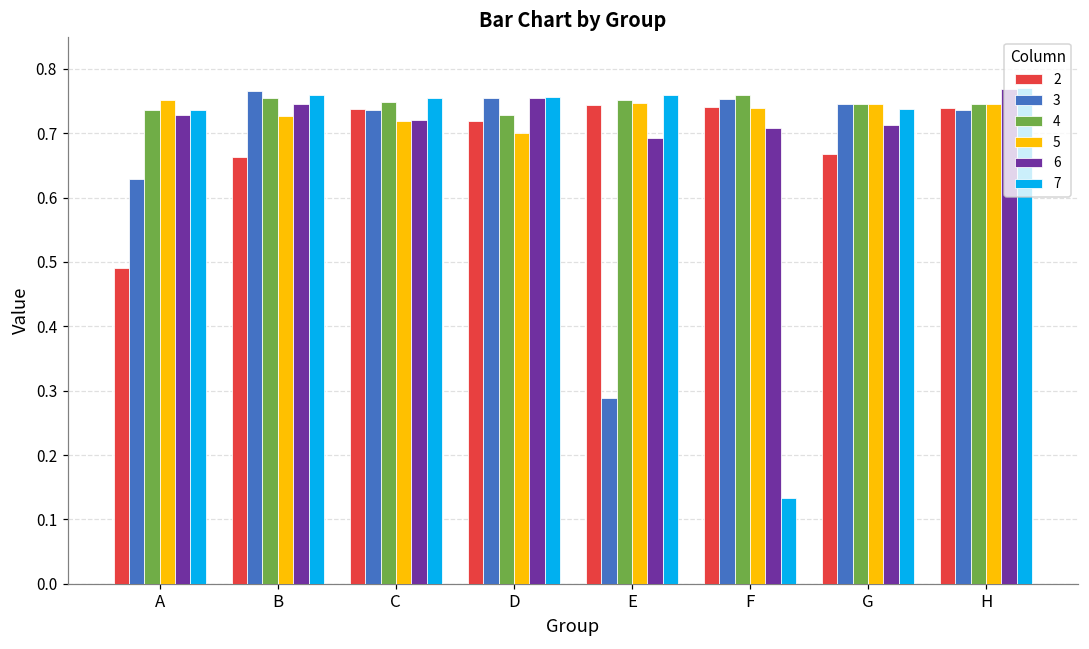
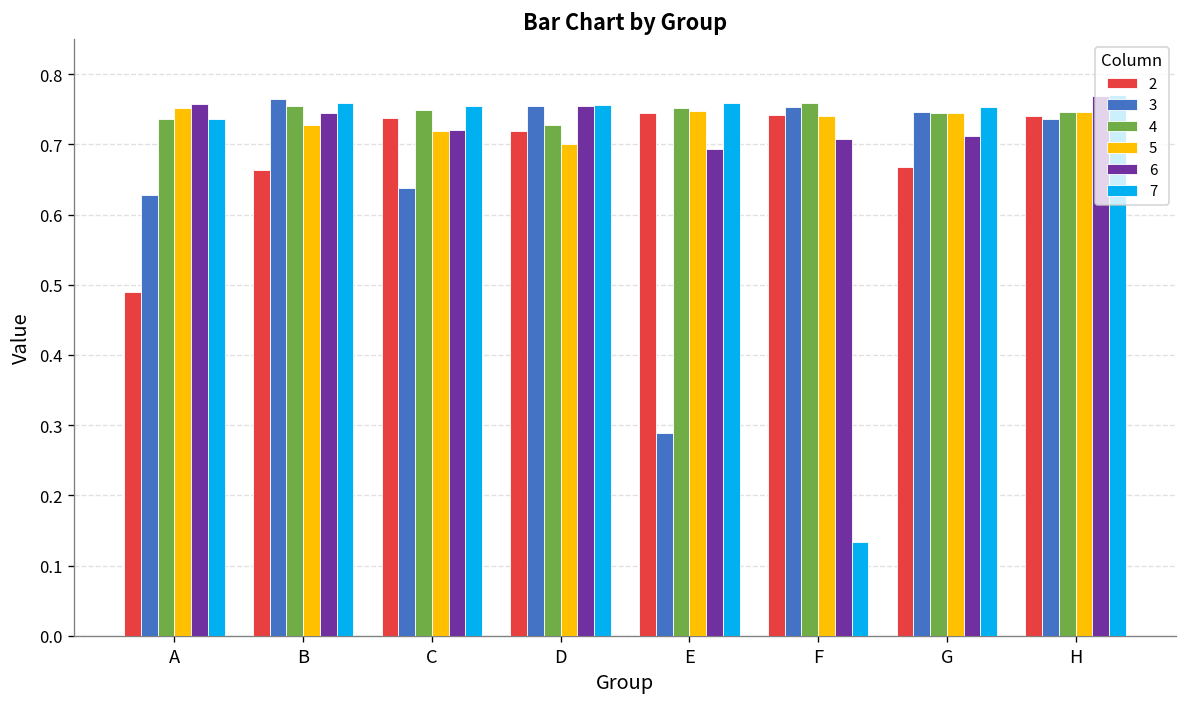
6, A: 0.73 -> 0.76
3, C: 0.74 -> 0.64
7, G: 0.74 -> 0.75
